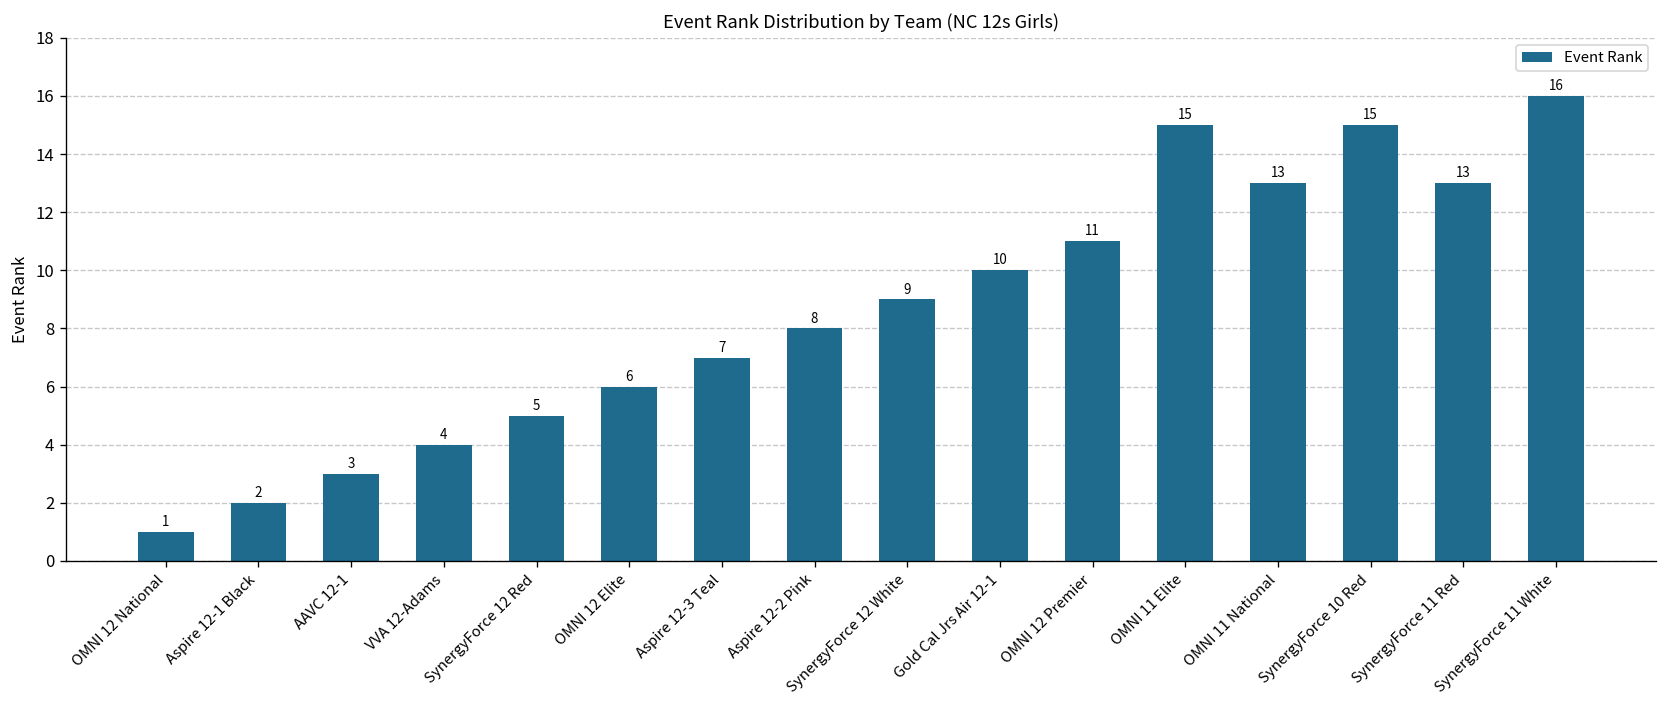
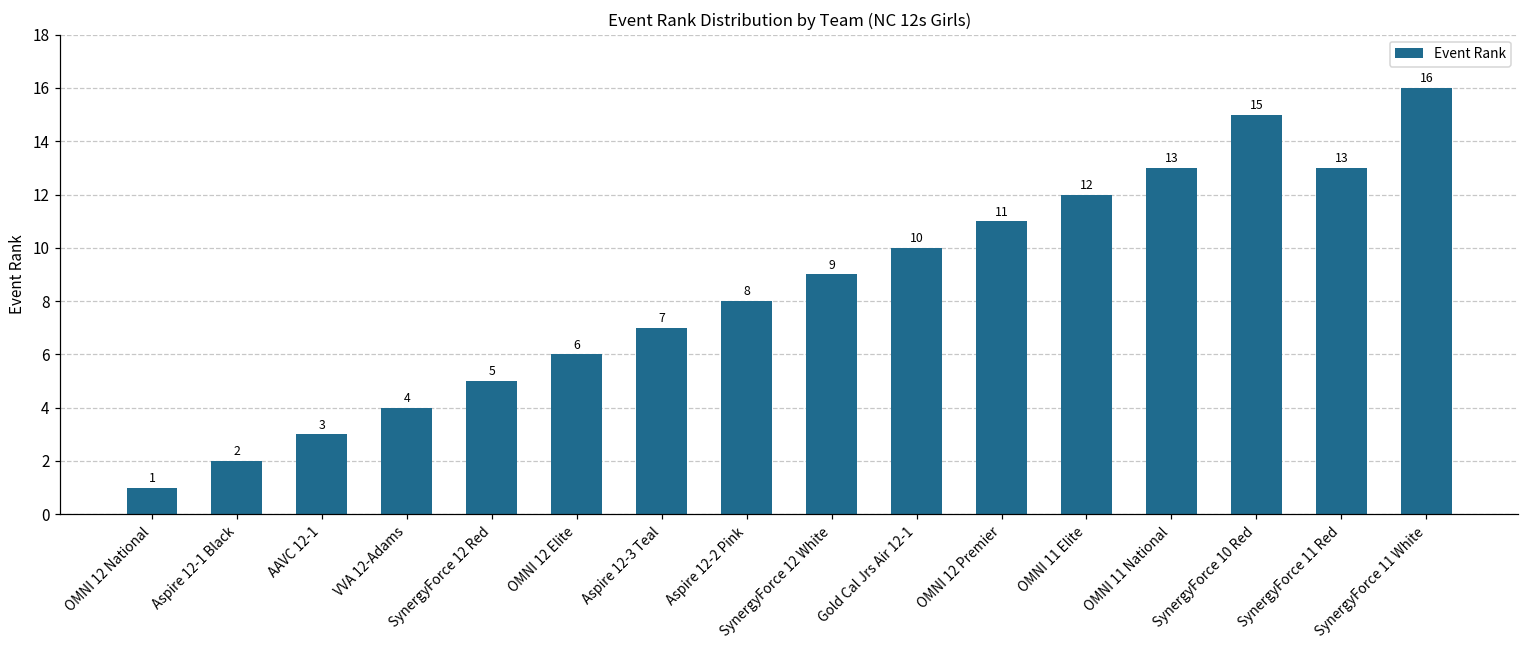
OMNI 11 Elite: 15 -> 12
